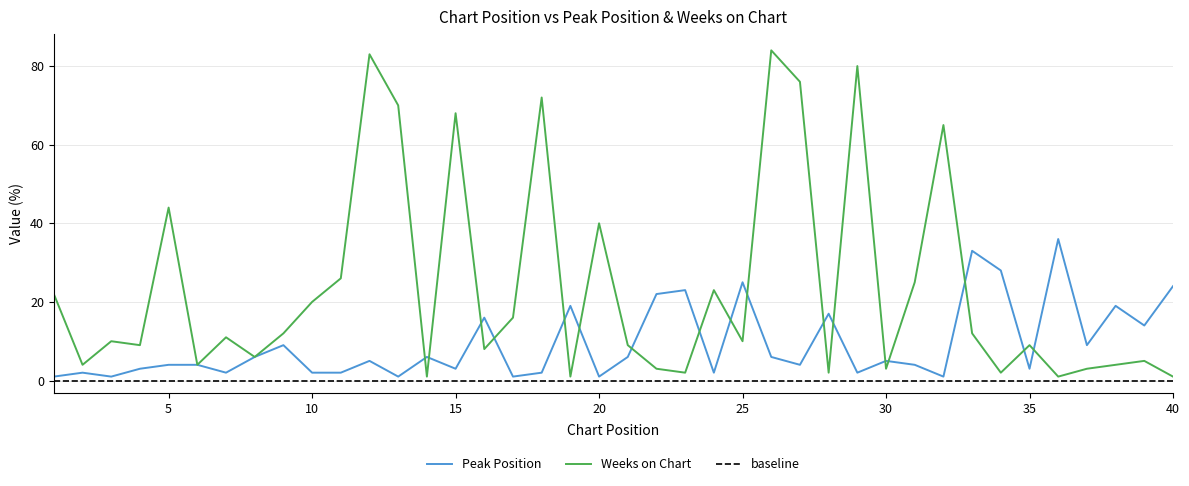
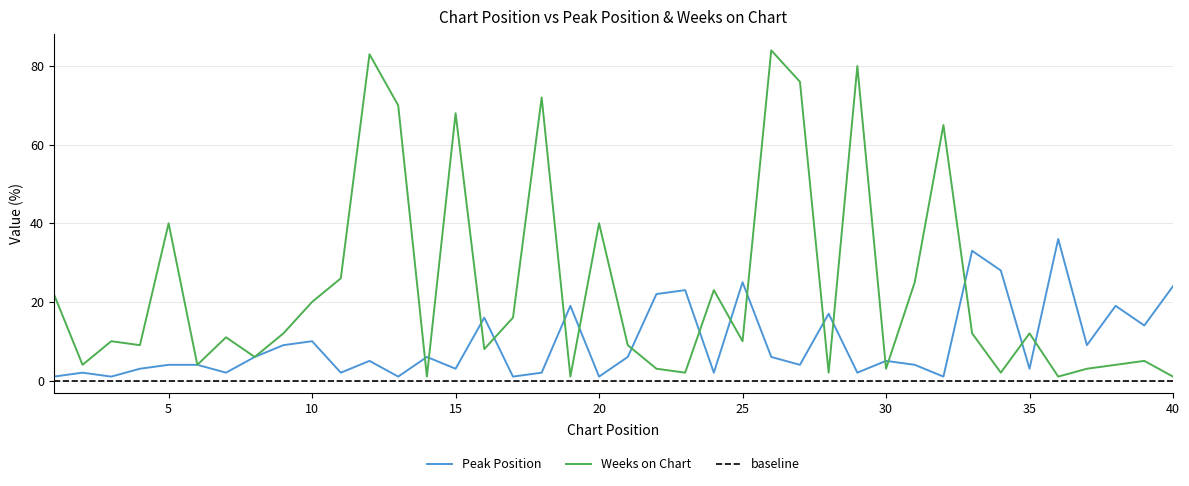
Weeks on Chart, 5: 44 -> 40
Peak Position, 10: 2 -> 10
Weeks on Chart, 35: 9 -> 12
